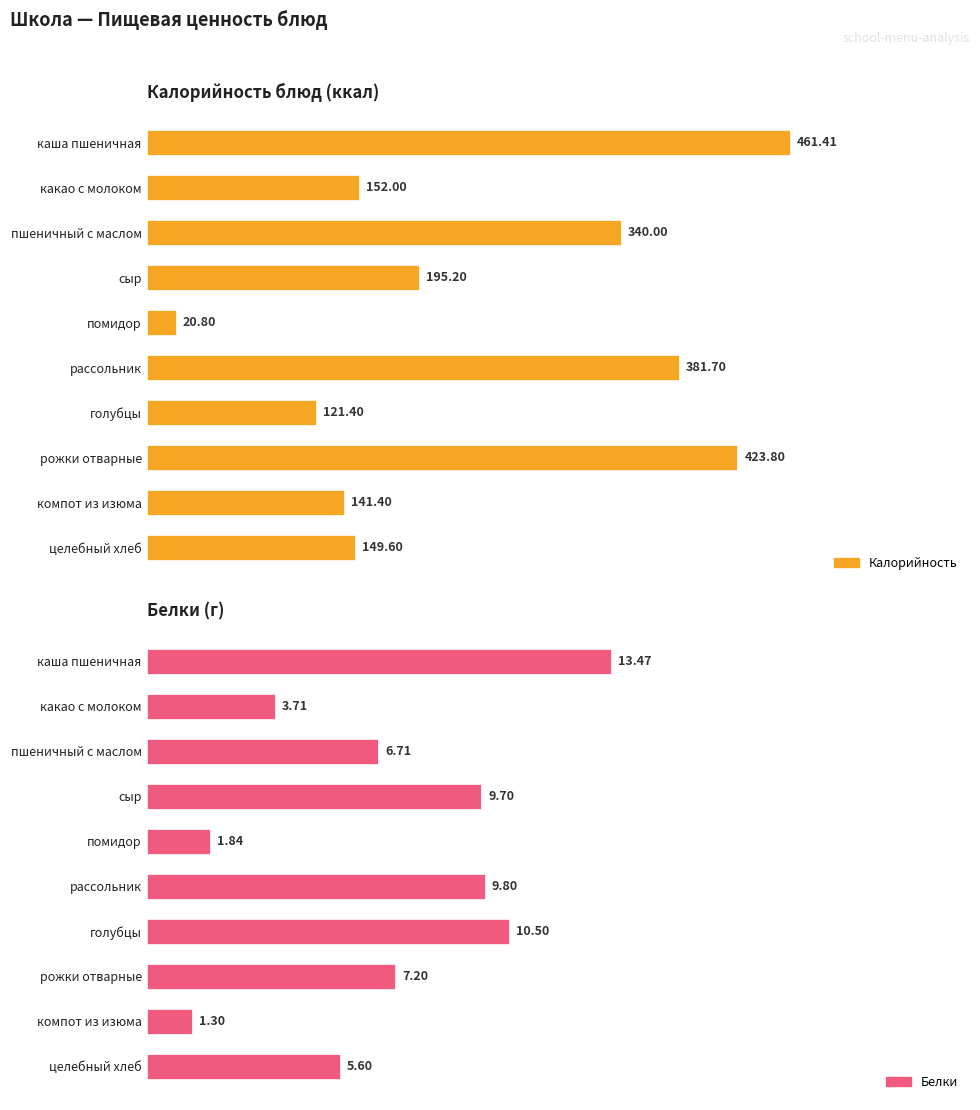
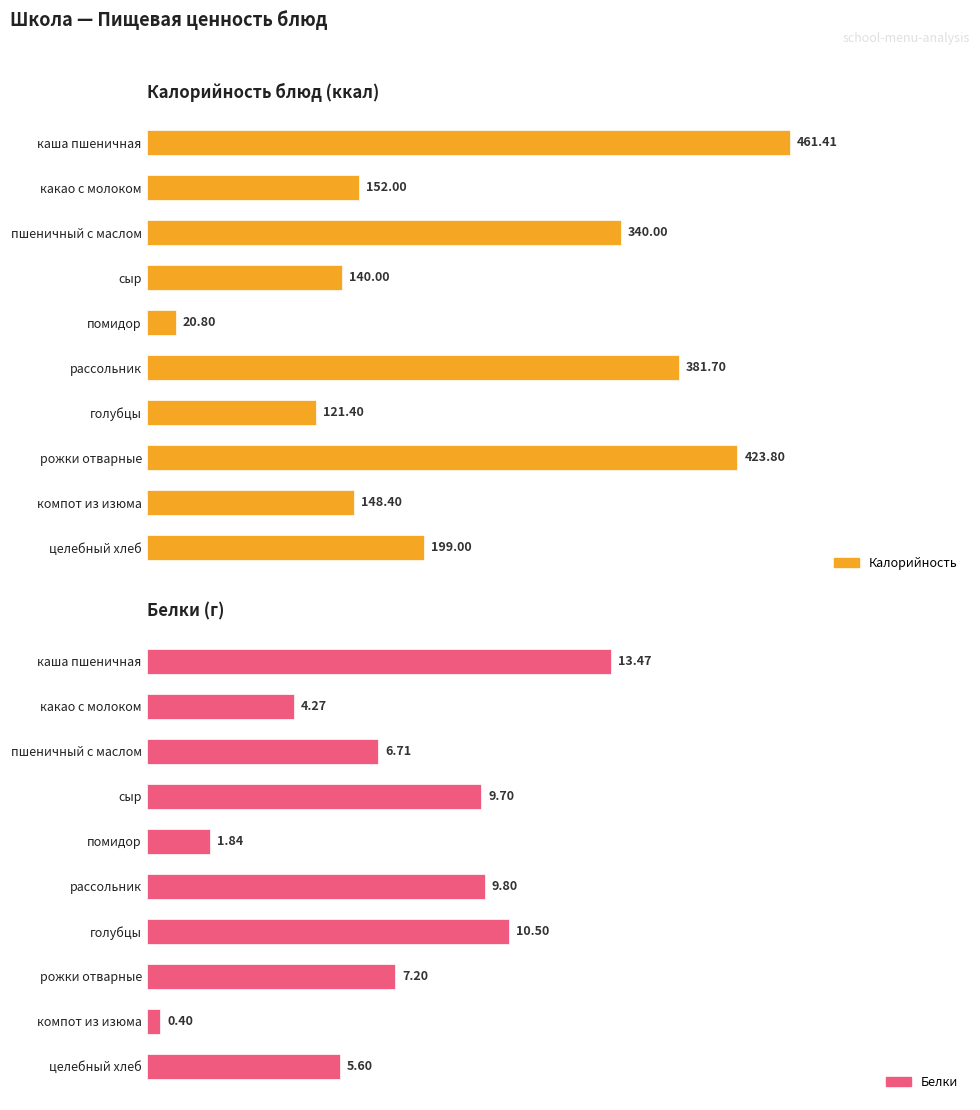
Калорийность блюд (ккал), сыр: 195.20 -> 140.00
Калорийность блюд (ккал), компот из изюма: 141.40 -> 148.40
Калорийность блюд (ккал), целебный хлеб: 149.60 -> 199.00
Белки (г), какао с молоком: 3.71 -> 4.27
Белки (г), компот из изюма: 1.30 -> 0.40
